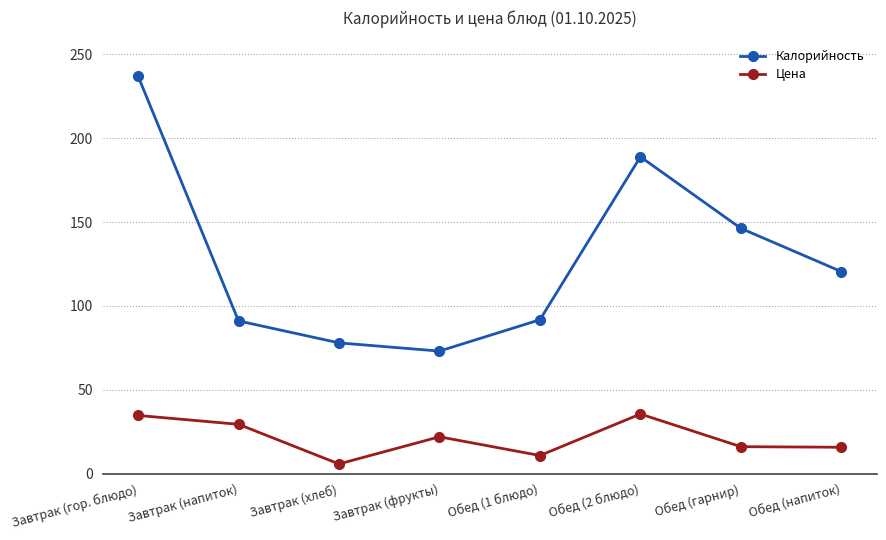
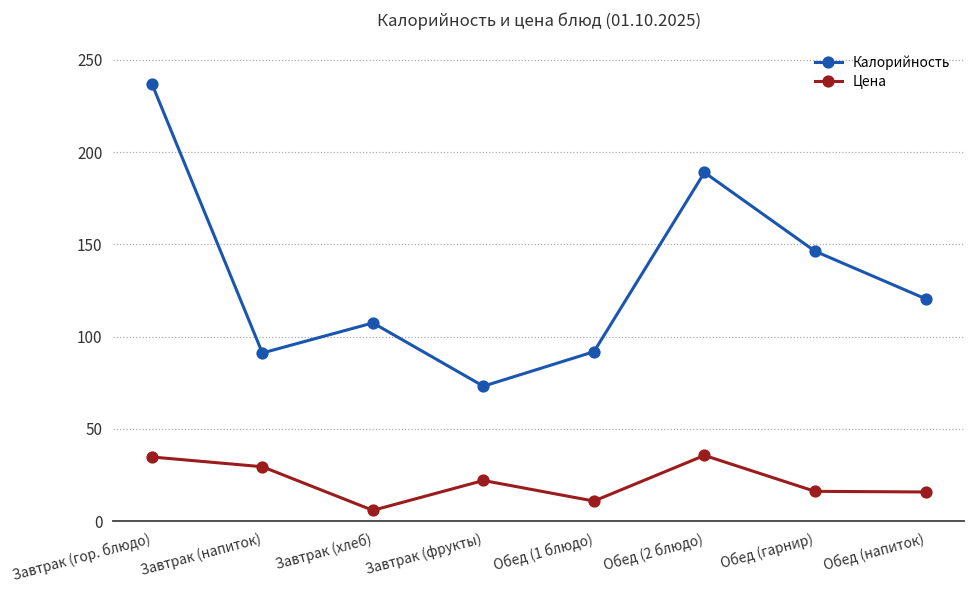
Калорийность, Завтрак (хлеб): 78 -> 107
